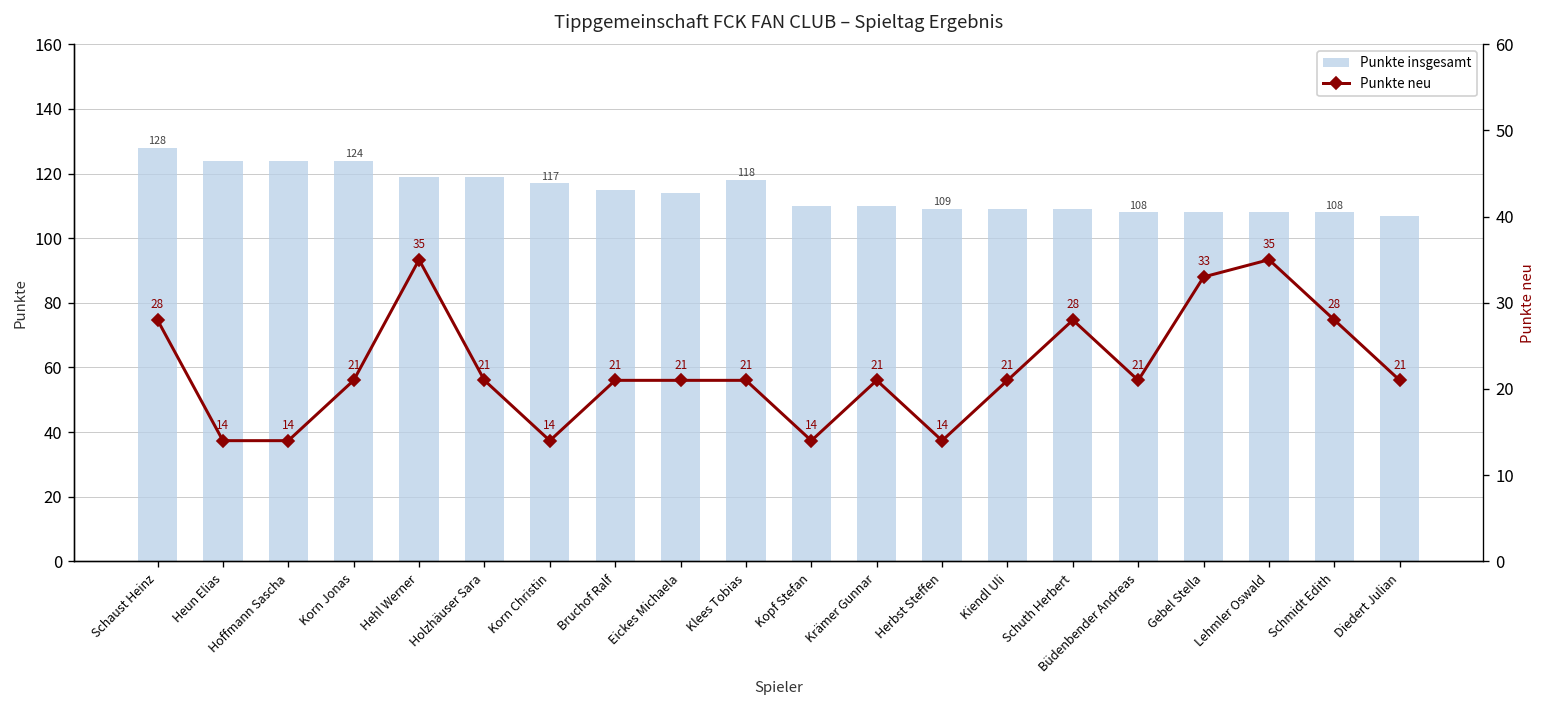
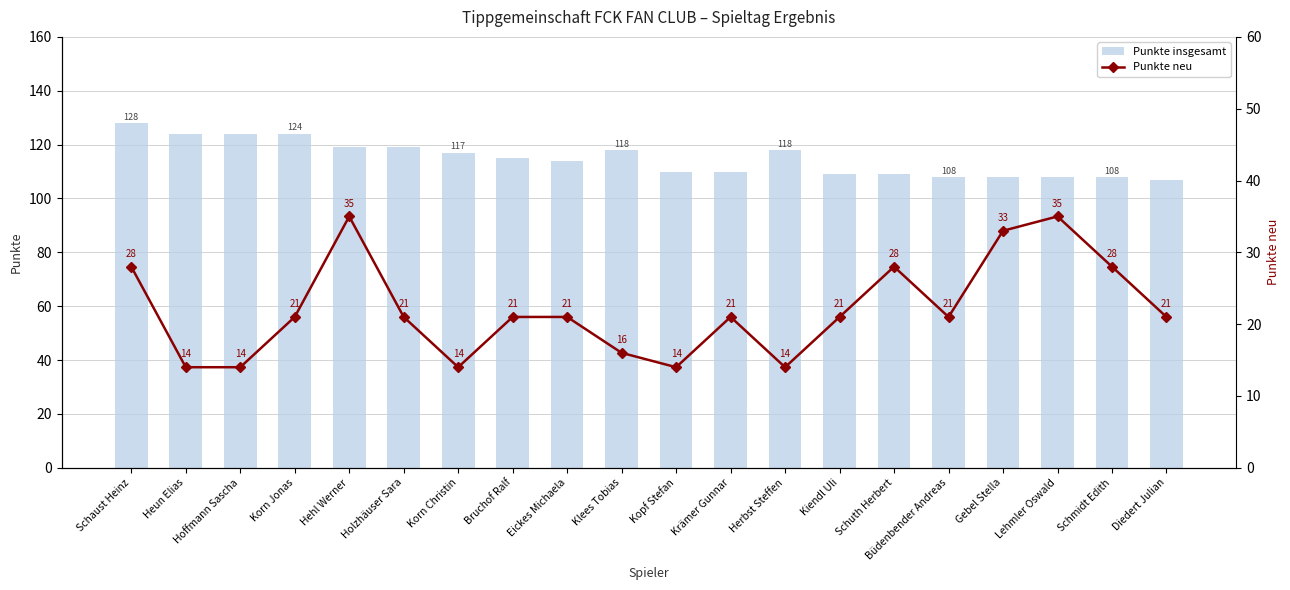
Punkte insgesamt, Herbst Steffen: 109 -> 118
Punkte neu, Klees Tobias: 21 -> 16
